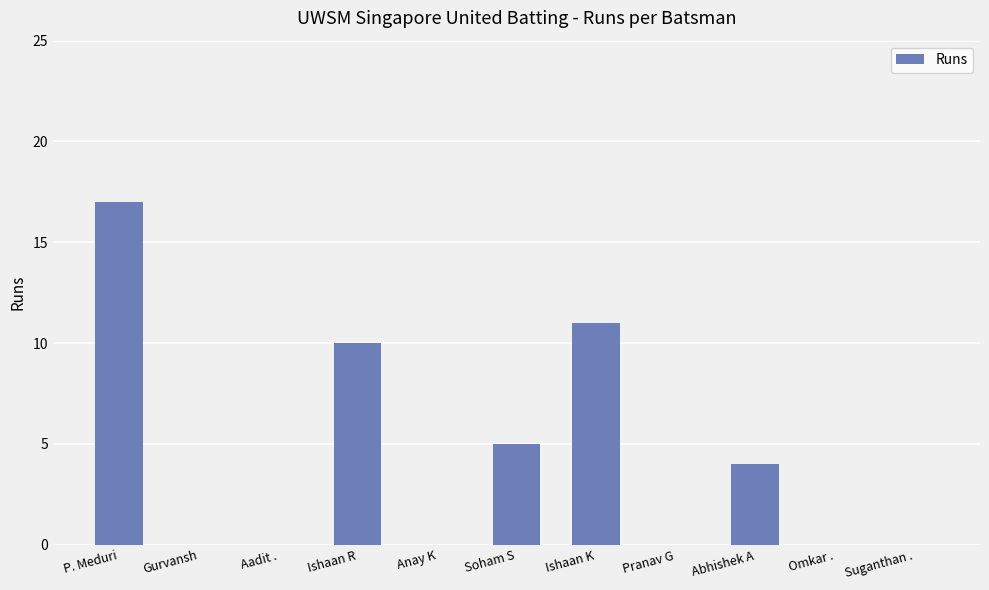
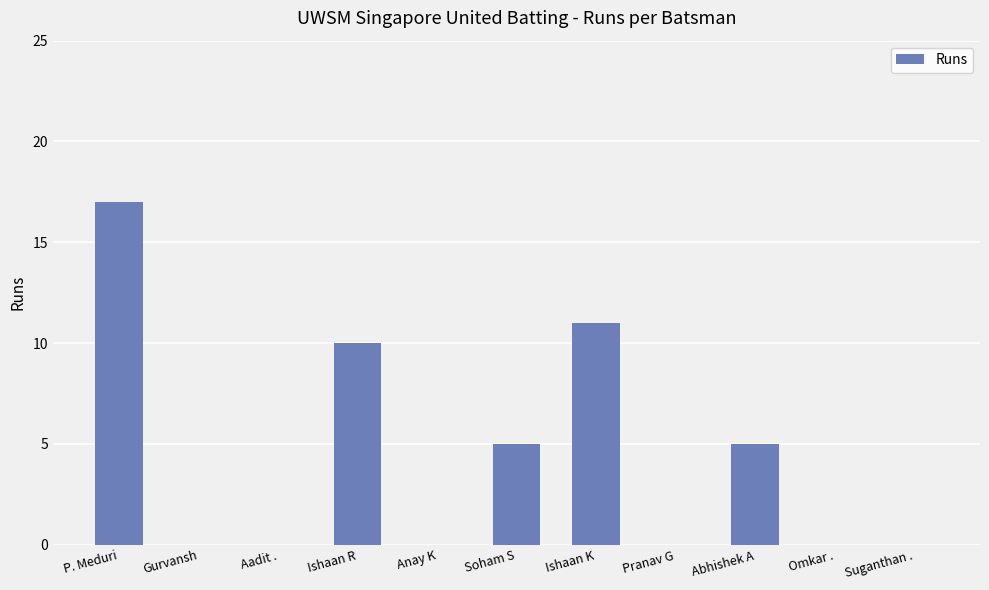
Abhishek A: 4 -> 5
